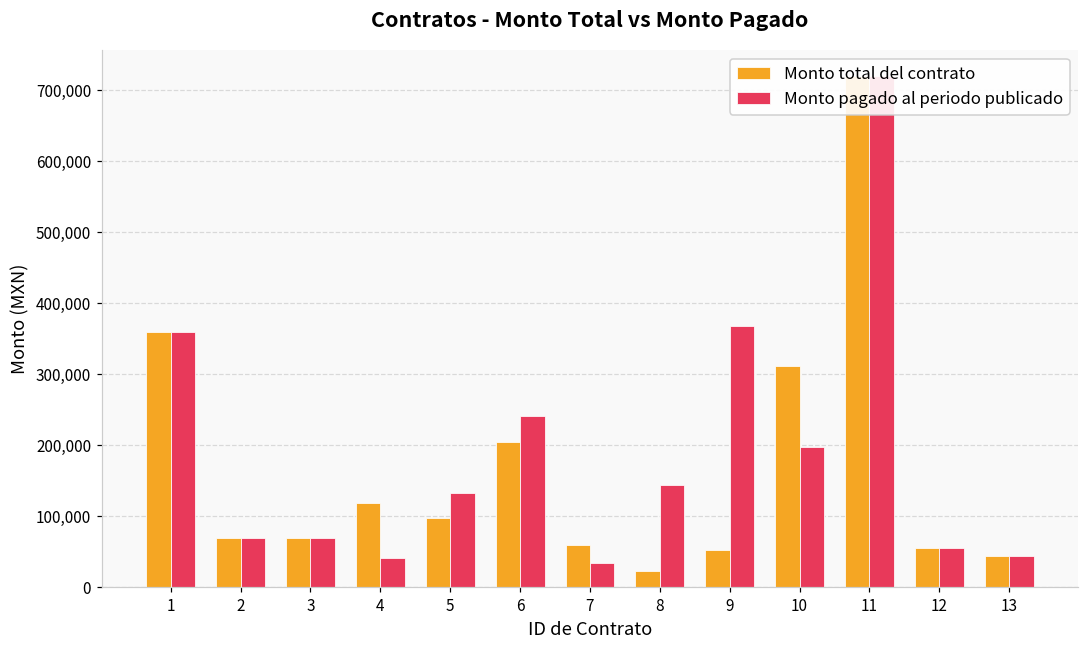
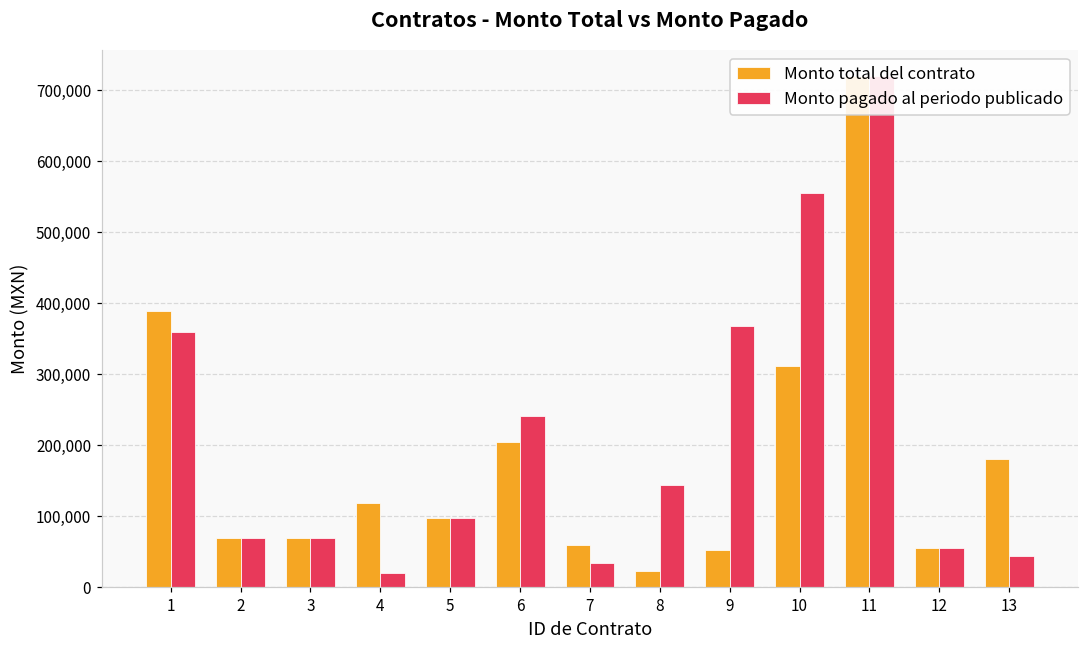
Monto total del contrato, 1: 360,000 -> 390,000
Monto pagado al periodo publicado, 4: 40,000 -> 20,000
Monto pagado al periodo publicado, 5: 130,000 -> 100,000
Monto pagado al periodo publicado, 10: 200,000 -> 550,000
Monto total del contrato, 13: 40,000 -> 180,000
